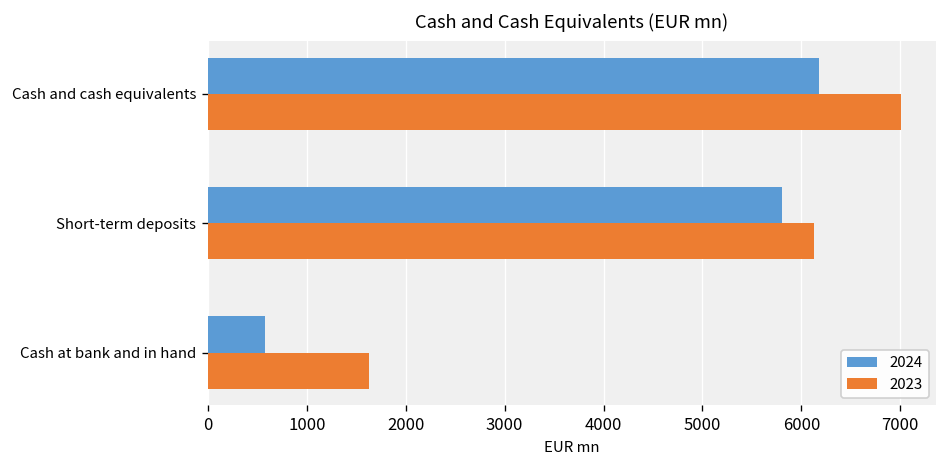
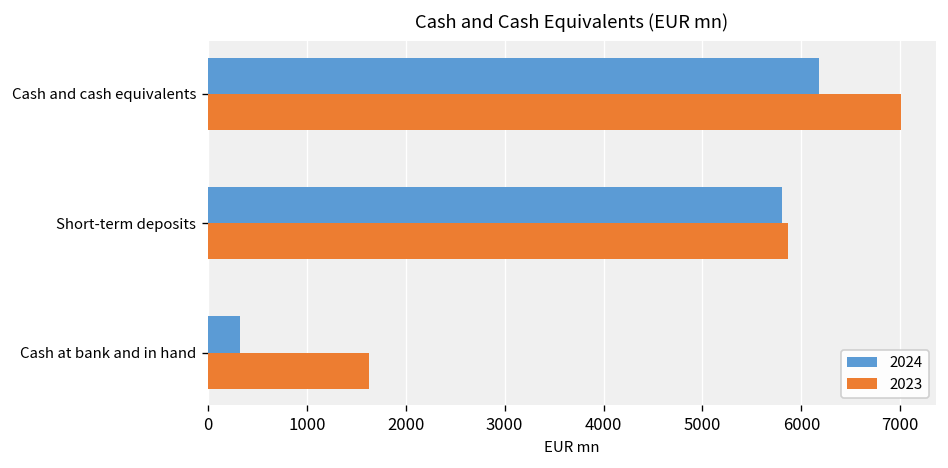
2023, Short-term deposits: 6100 -> 5900
2024, Cash at bank and in hand: 600 -> 300
